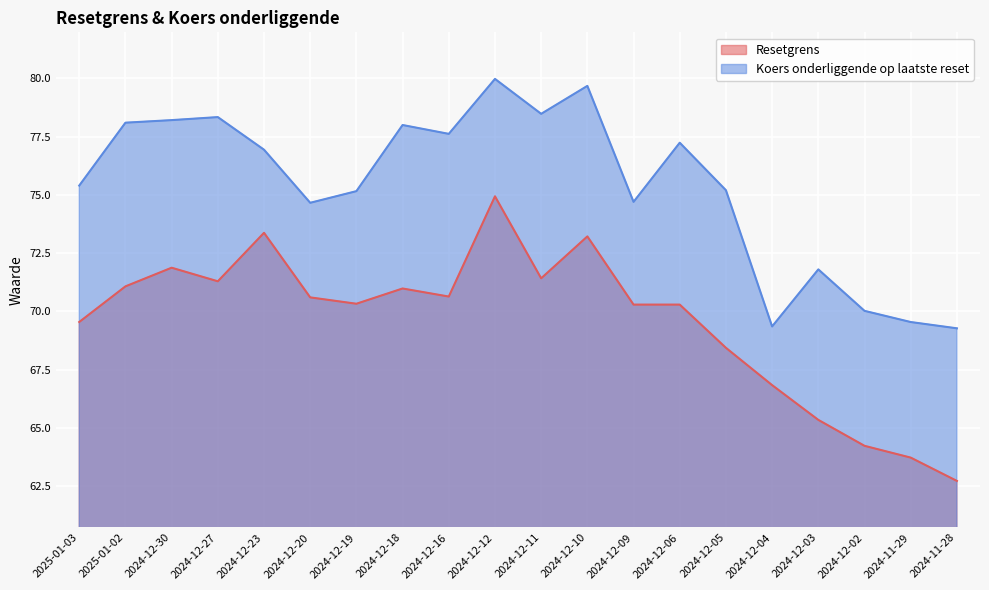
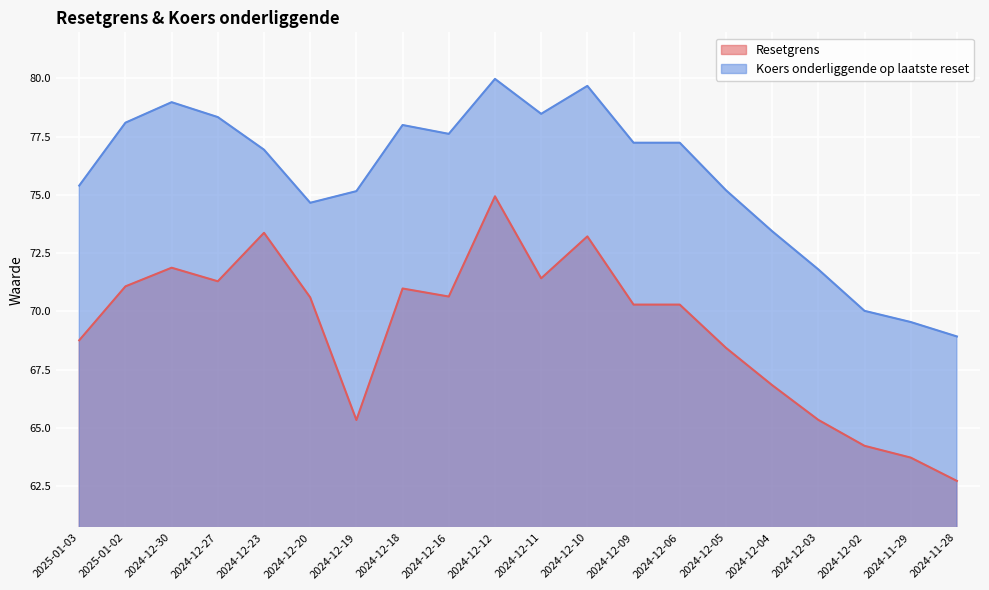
Resetgrens, 2025-01-03: 69.5 -> 68.8
Koers onderliggende op laatste reset, 2024-12-30: 78.2 -> 79.0
Resetgrens, 2024-12-19: 70.3 -> 65.3
Koers onderliggende op laatste reset, 2024-12-09: 74.7 -> 77.2
Koers onderliggende op laatste reset, 2024-12-04: 69.4 -> 73.4
Koers onderliggende op laatste reset, 2024-11-28: 69.3 -> 68.9
